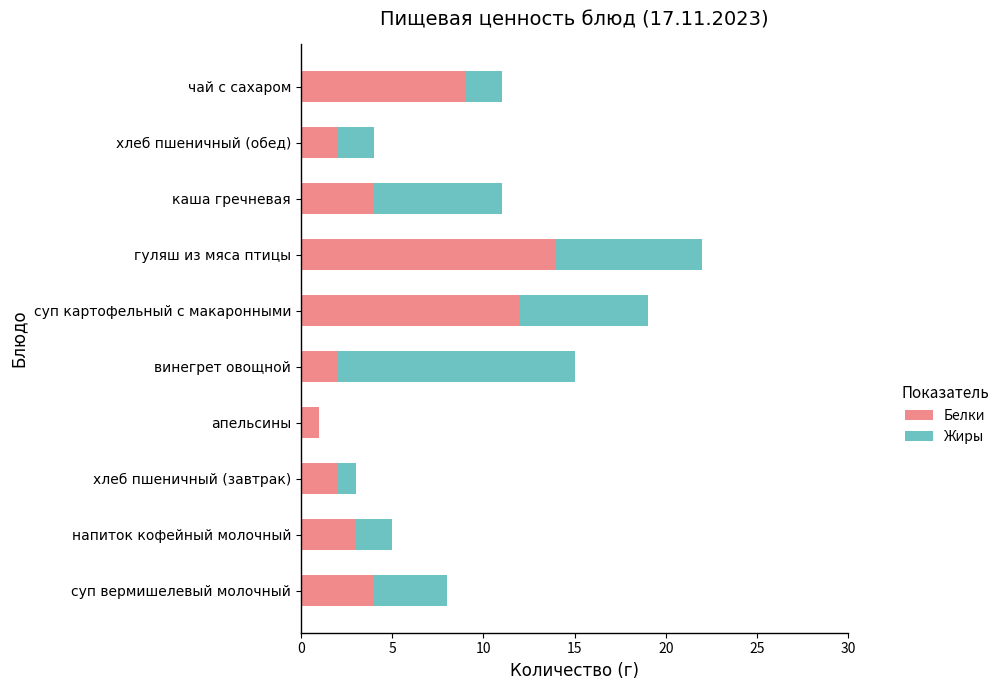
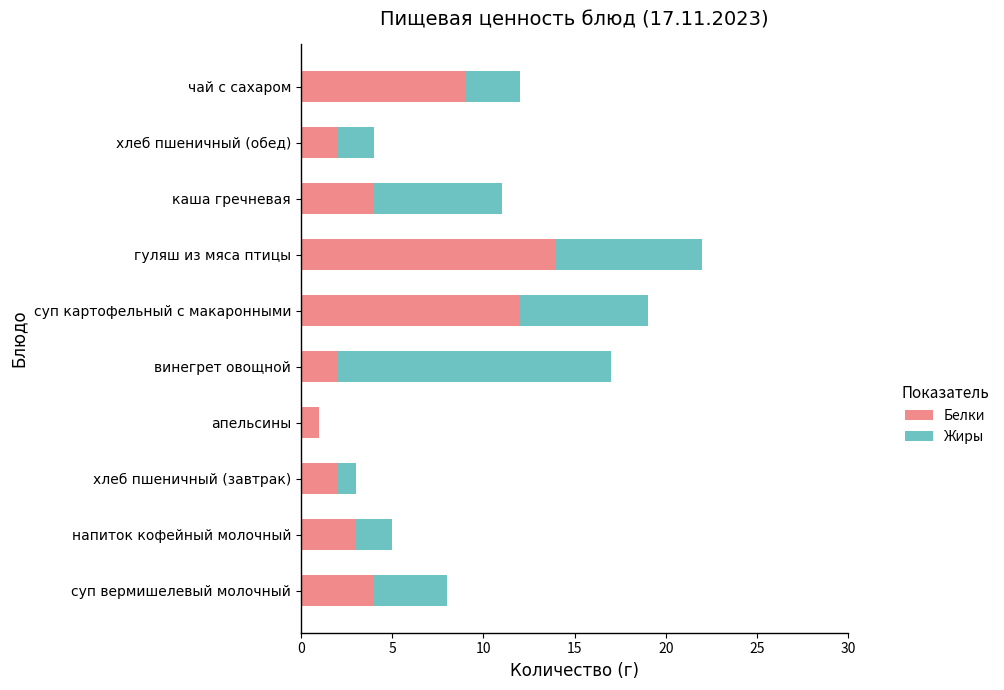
Жиры, чай с сахаром: 2 -> 3
Жиры, винегрет овощной: 13 -> 15
